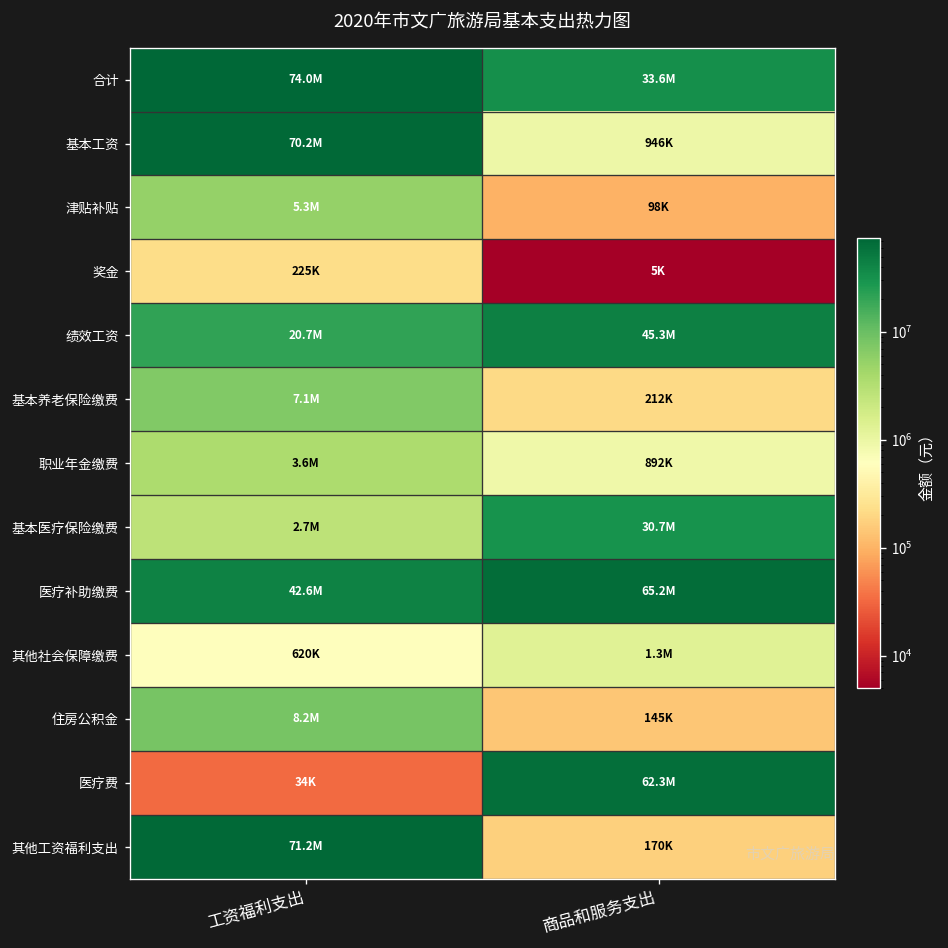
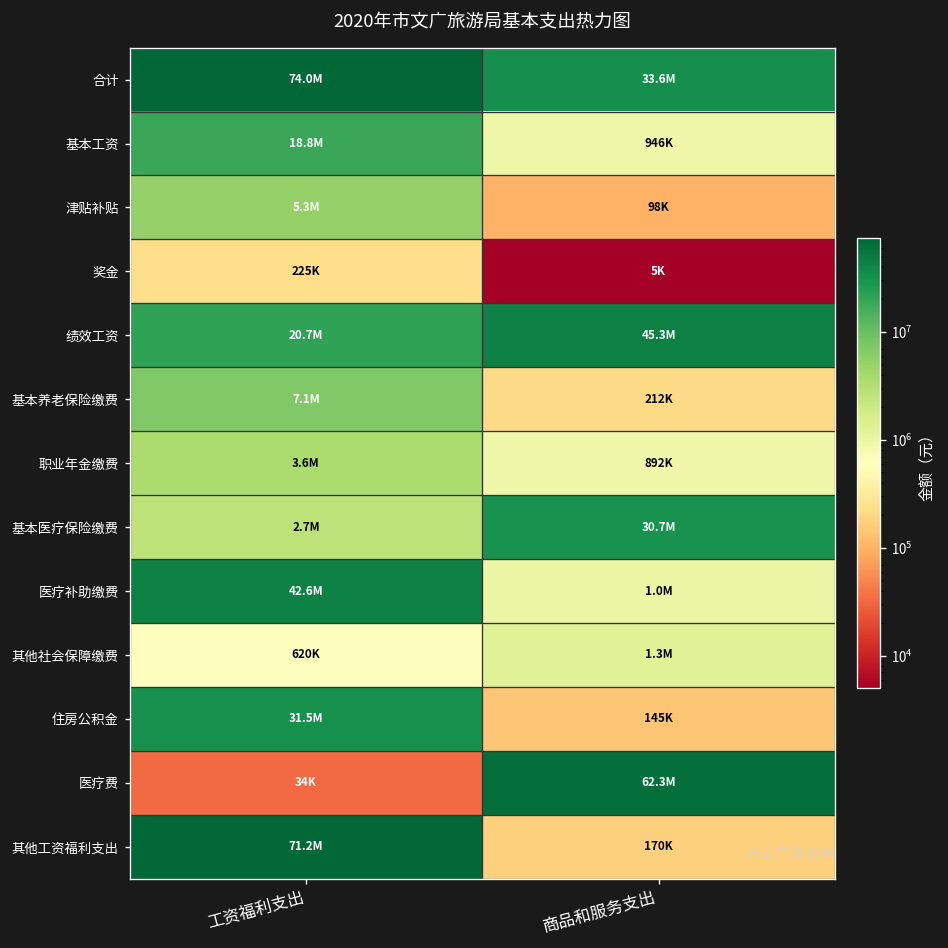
基本工资, 工资福利支出: 70.2M -> 18.8M
医疗补助缴费, 商品和服务支出: 65.2M -> 1.0M
住房公积金, 工资福利支出: 8.2M -> 31.5M
